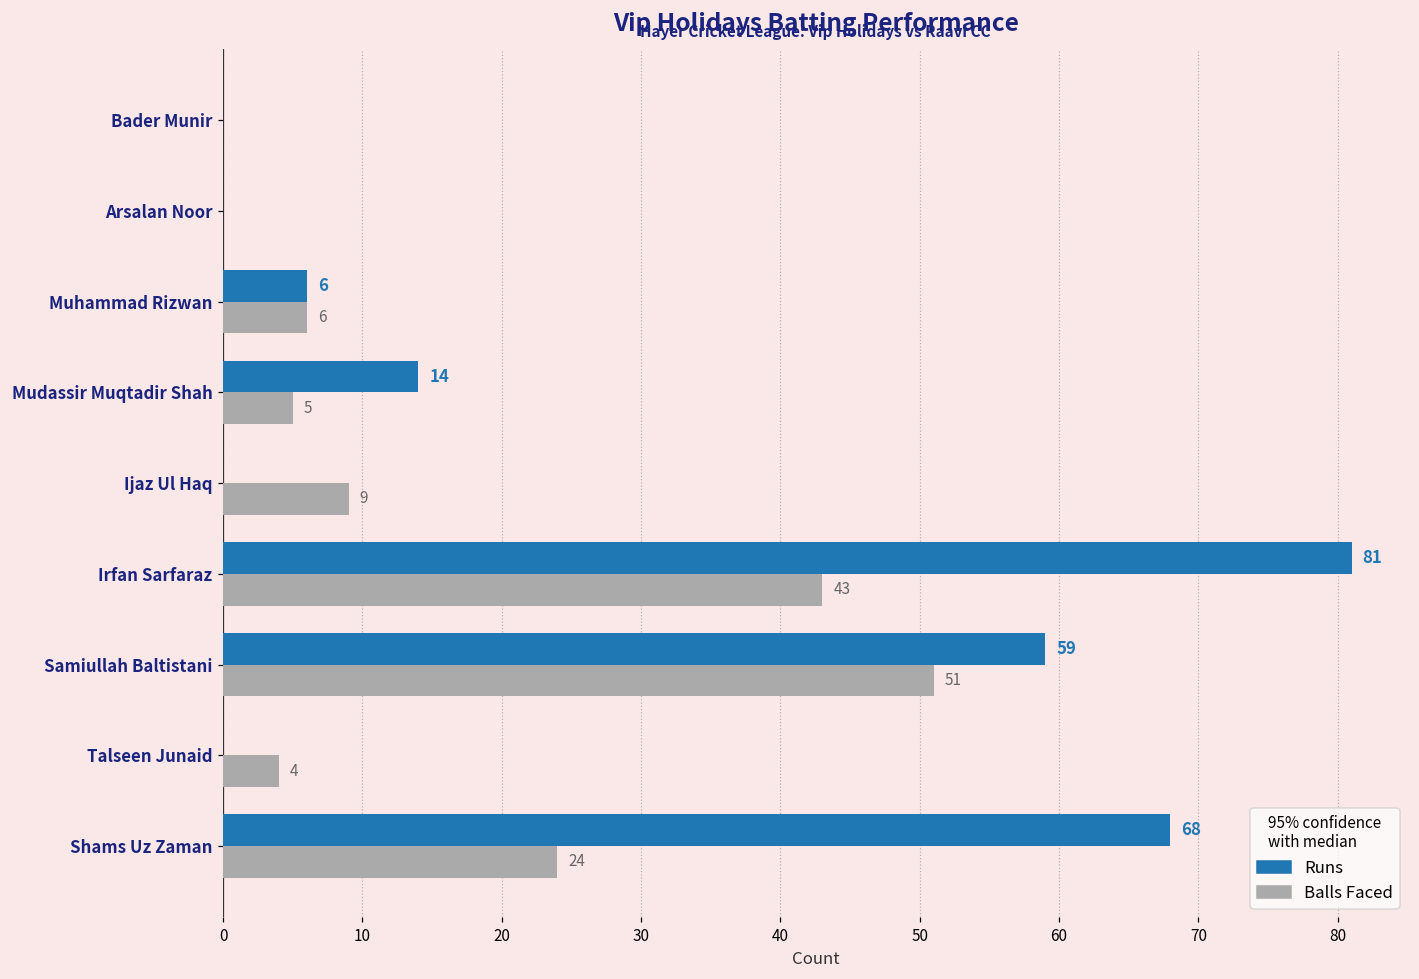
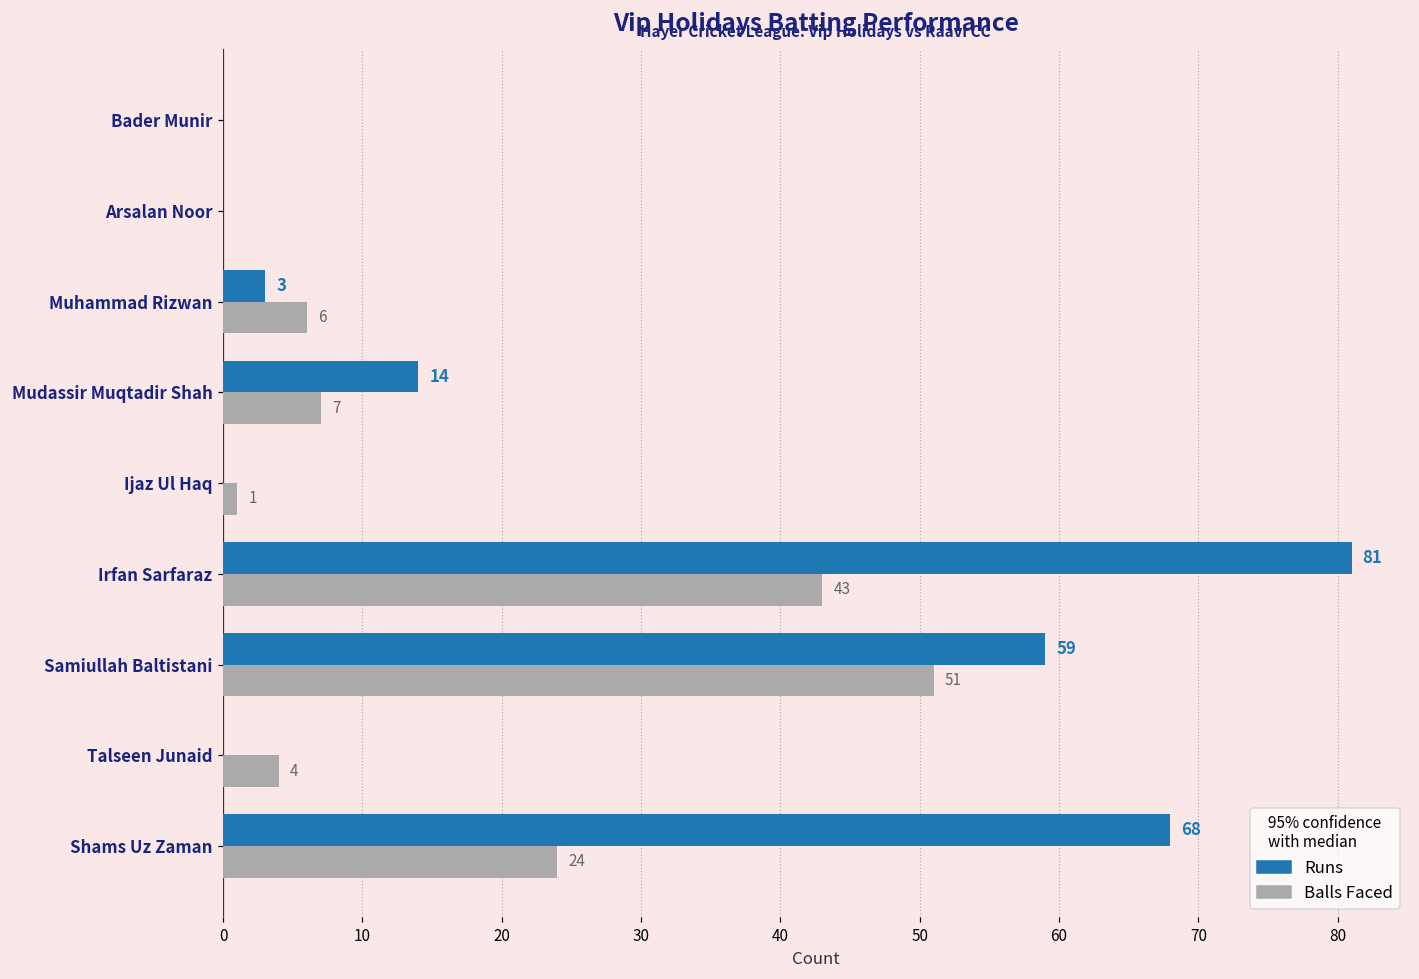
Runs, Muhammad Rizwan: 6 -> 3
Balls Faced, Mudassir Muqtadir Shah: 5 -> 7
Balls Faced, Ijaz Ul Haq: 9 -> 1
